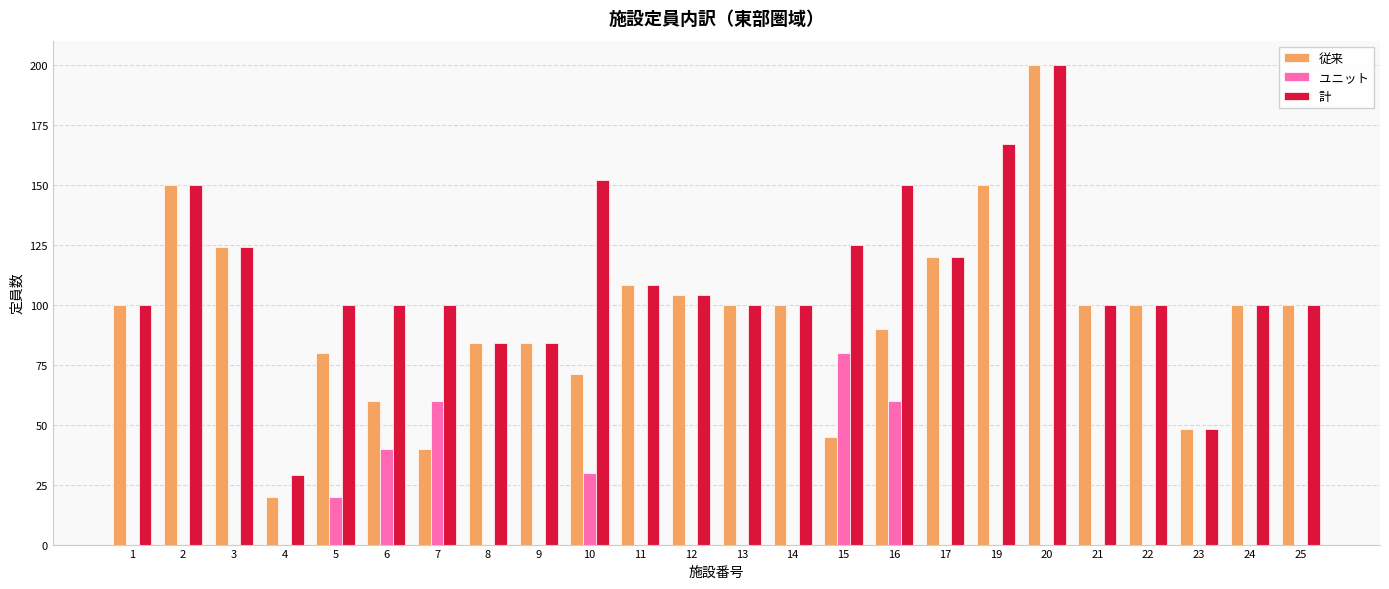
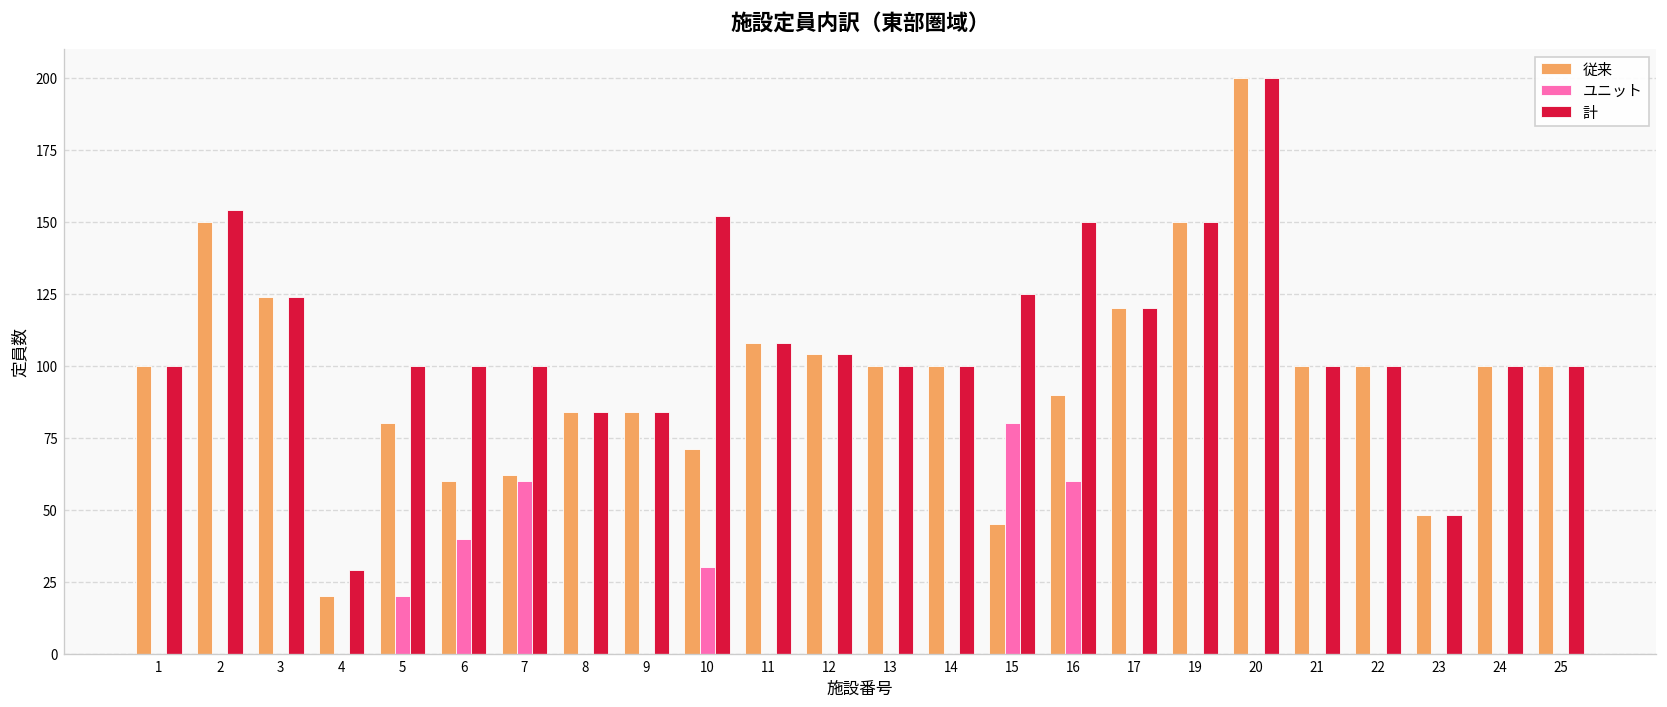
計, 2: 150 -> 154
従来, 7: 40 -> 62
計, 19: 167 -> 150
